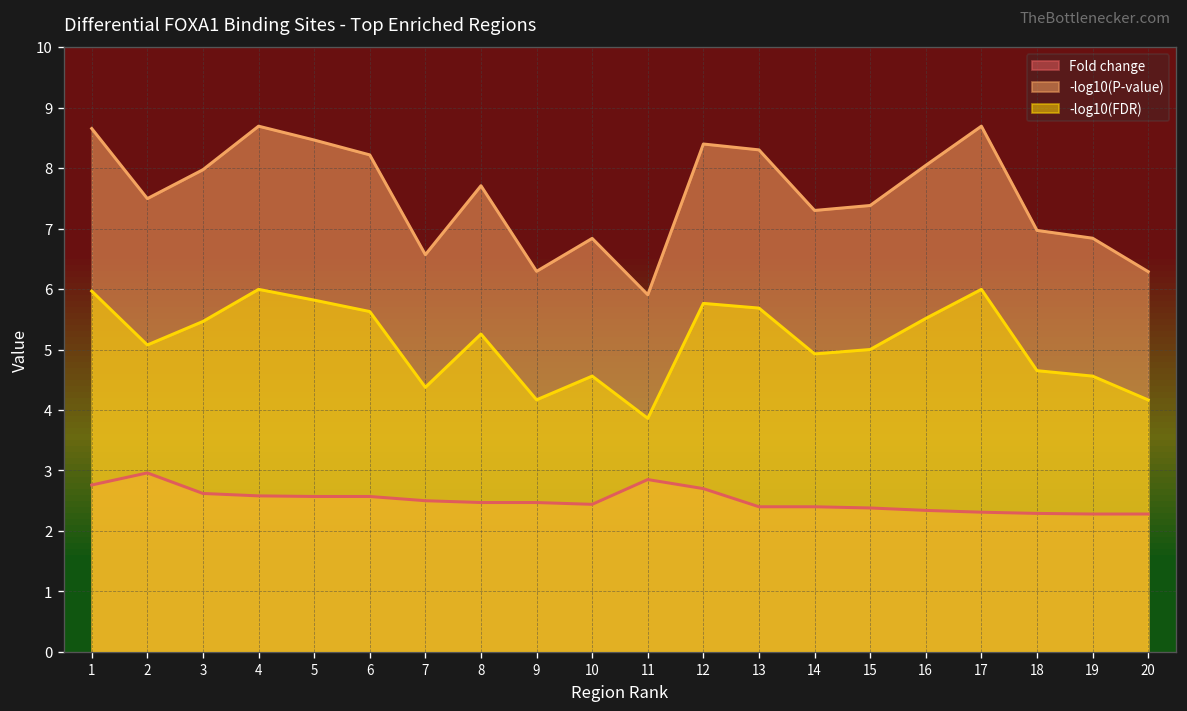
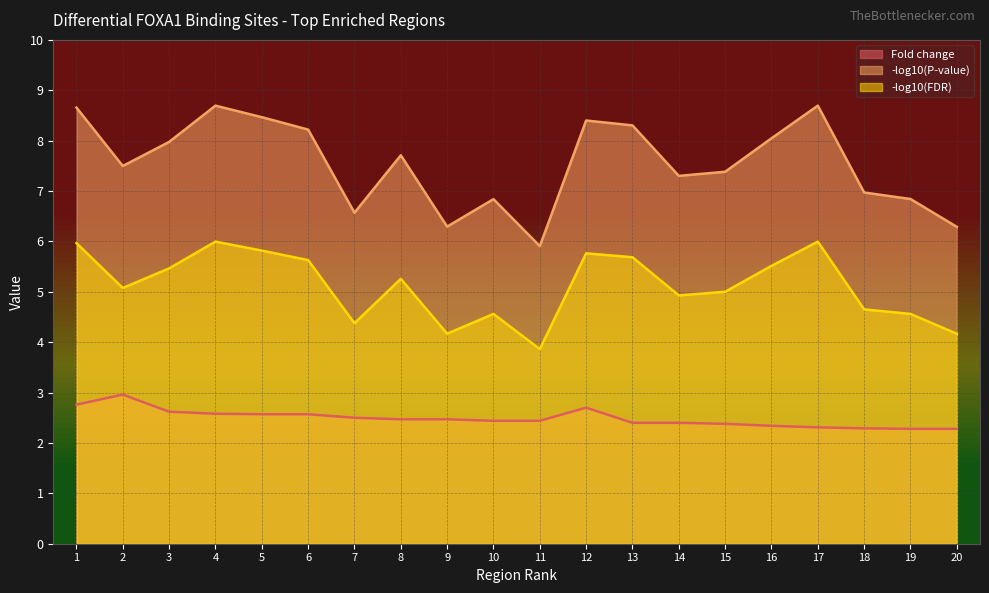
Fold change, 11: 2.9 -> 2.4
